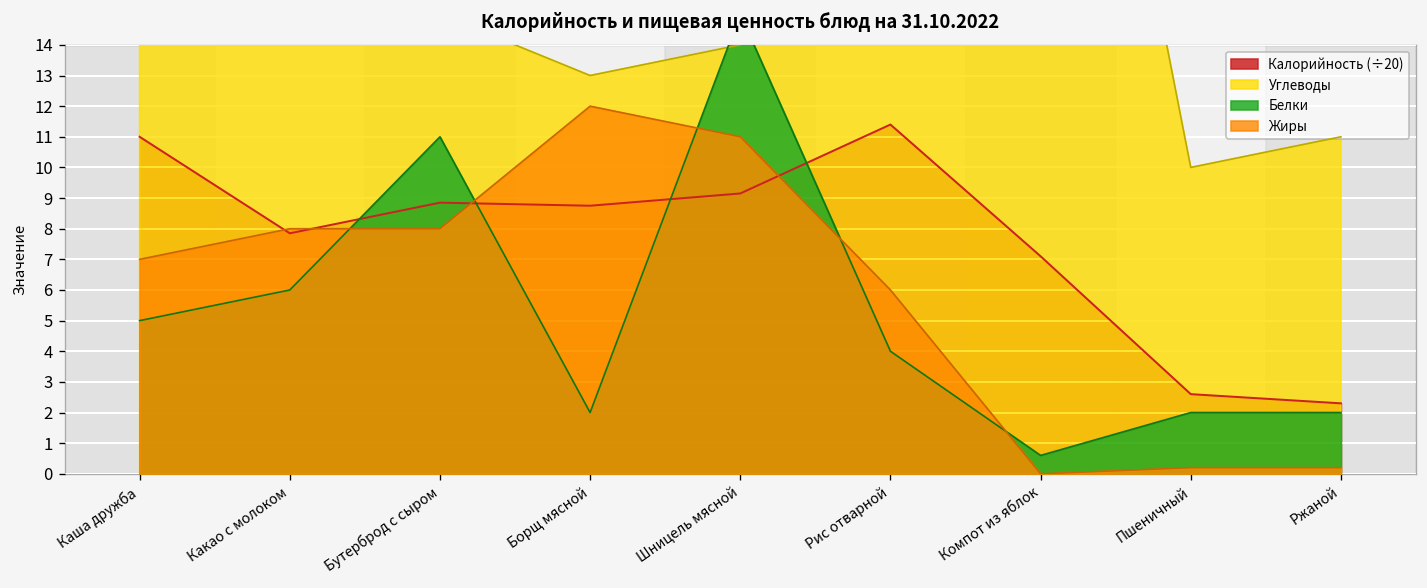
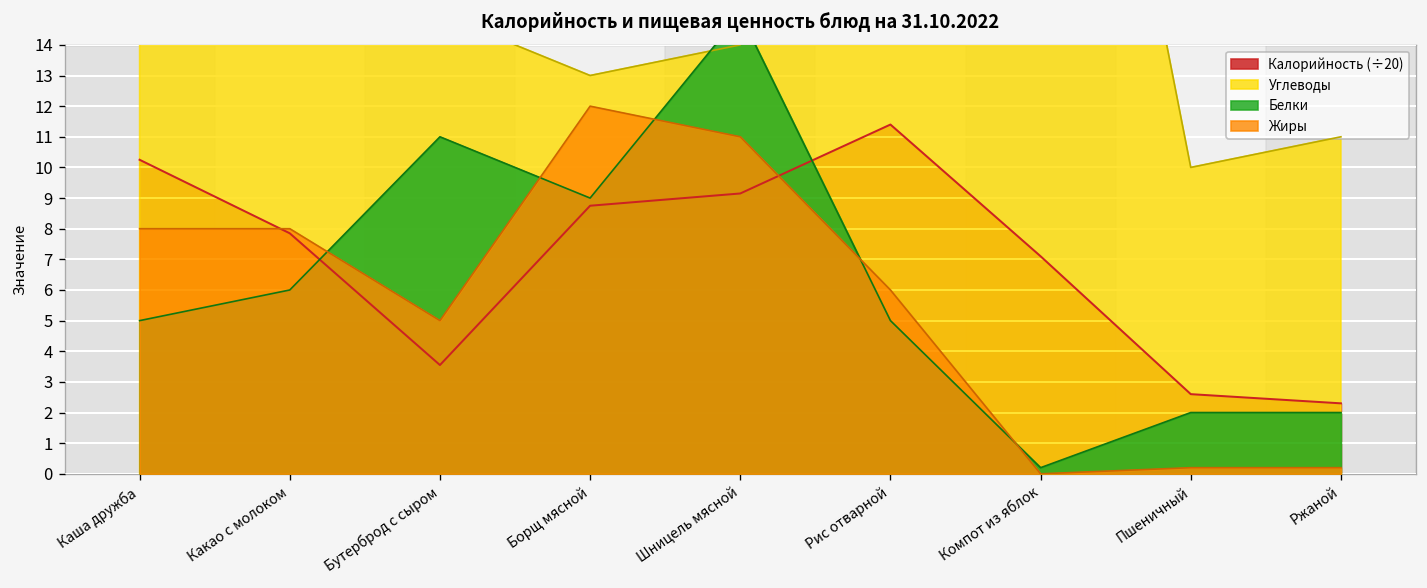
Калорийность (÷20), Каша дружба: 11.0 -> 10.3
Жиры, Каша дружба: 7 -> 8
Калорийность (÷20), Бутерброд с сыром: 8.9 -> 3.6
Жиры, Бутерброд с сыром: 8 -> 5
Белки, Борщ мясной: 2 -> 9
Белки, Рис отварной: 4 -> 5
Белки, Компот из яблок: 0.6 -> 0.2
